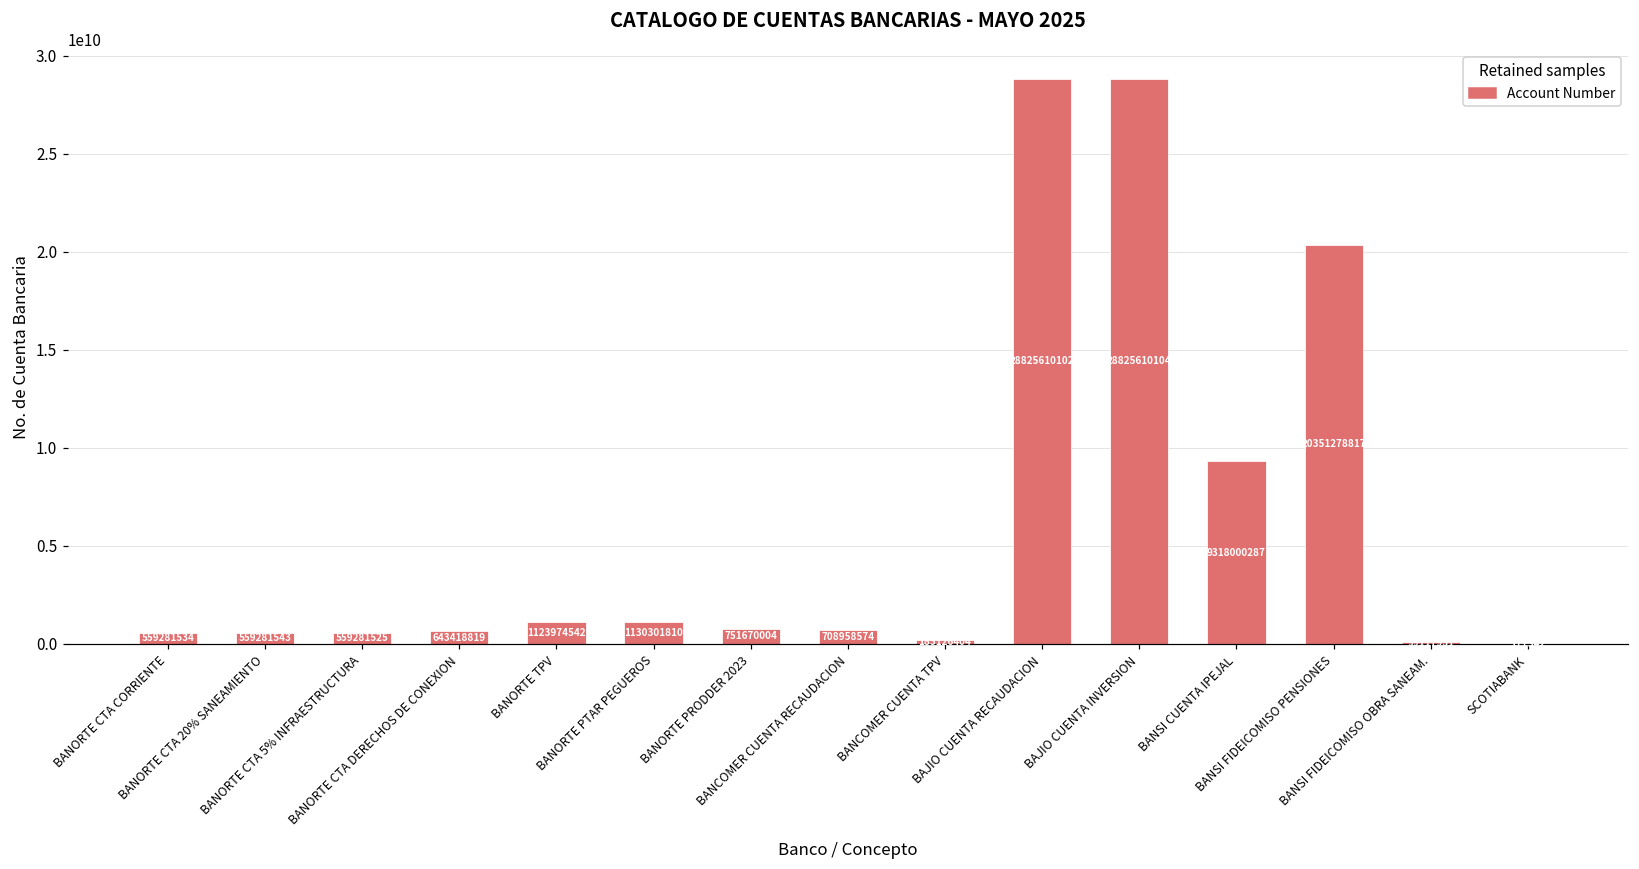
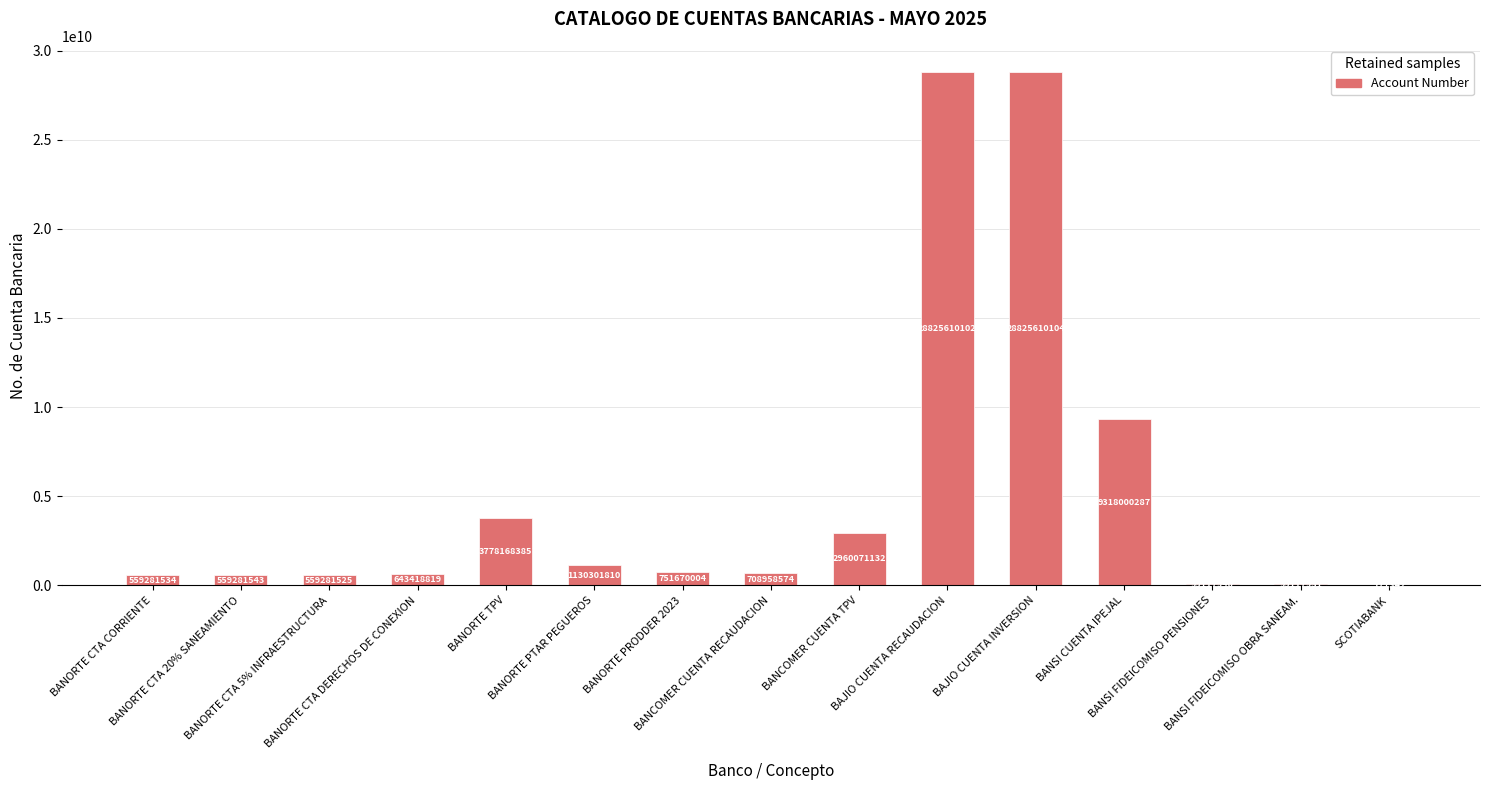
BANORTE TPV: 1123974542 -> 3778168385
BANCOMER CUENTA TPV: 200000000 -> 3000000000
BANSI FIDEICOMISO PENSIONES: 20400000000 -> 100000000
